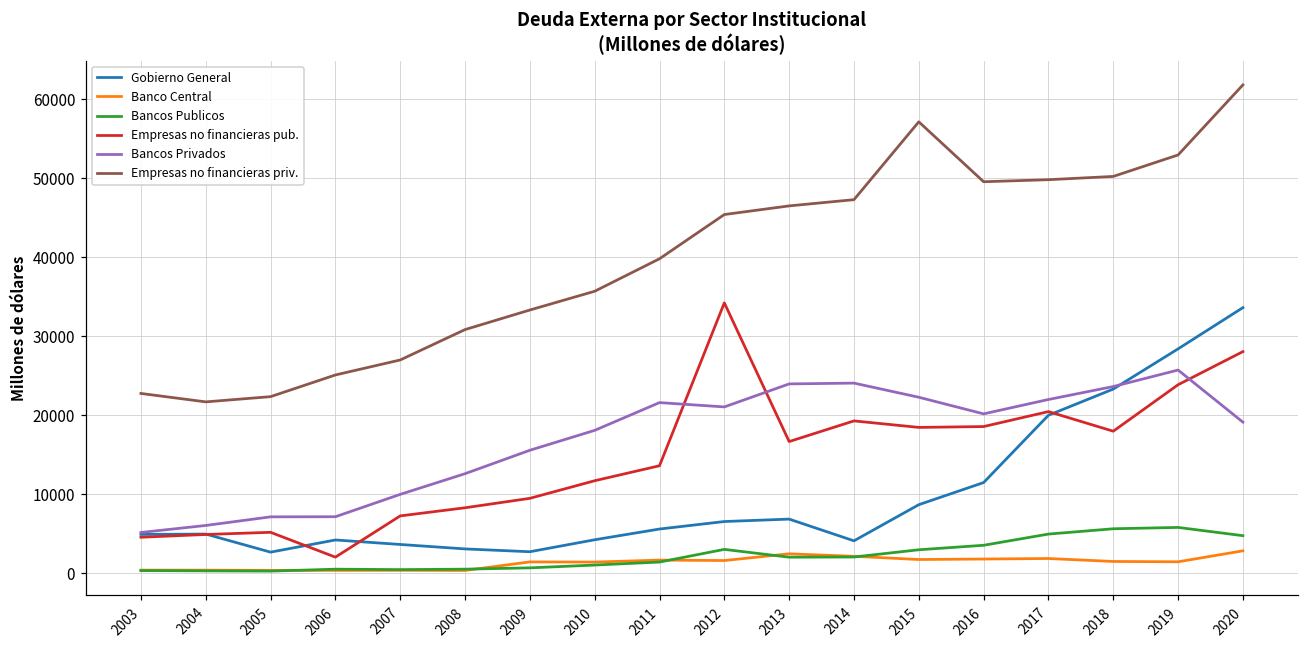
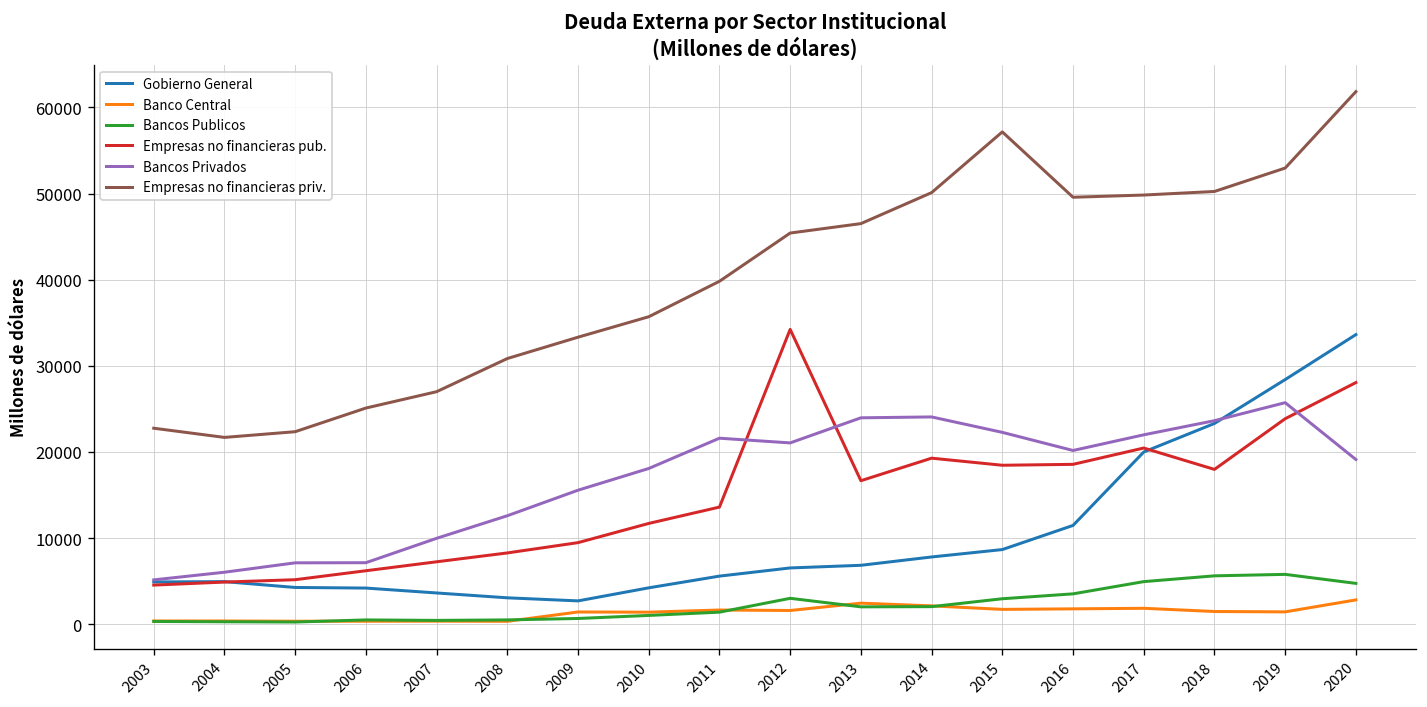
Gobierno General, 2005: 3000 -> 4000
Empresas no financieras pub., 2006: 2000 -> 6000
Gobierno General, 2014: 4000 -> 8000
Empresas no financieras priv., 2014: 47000 -> 50000
